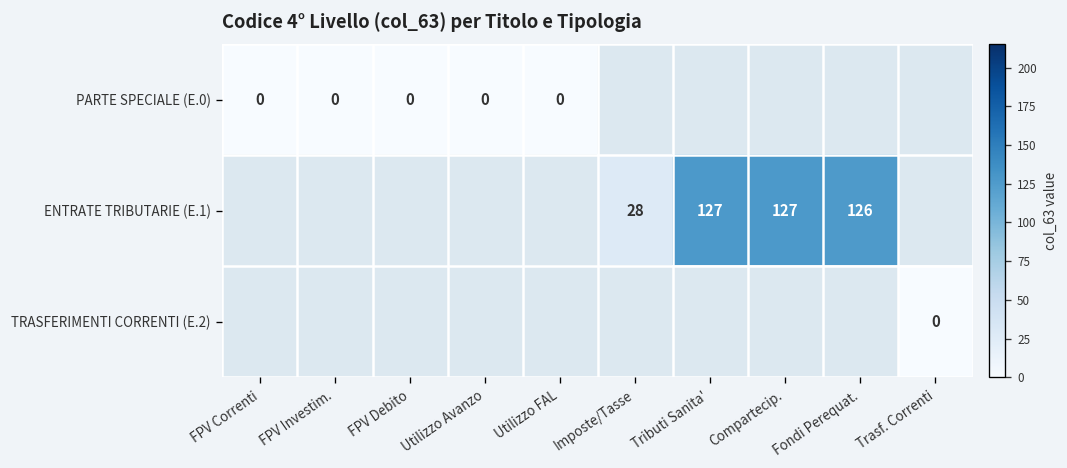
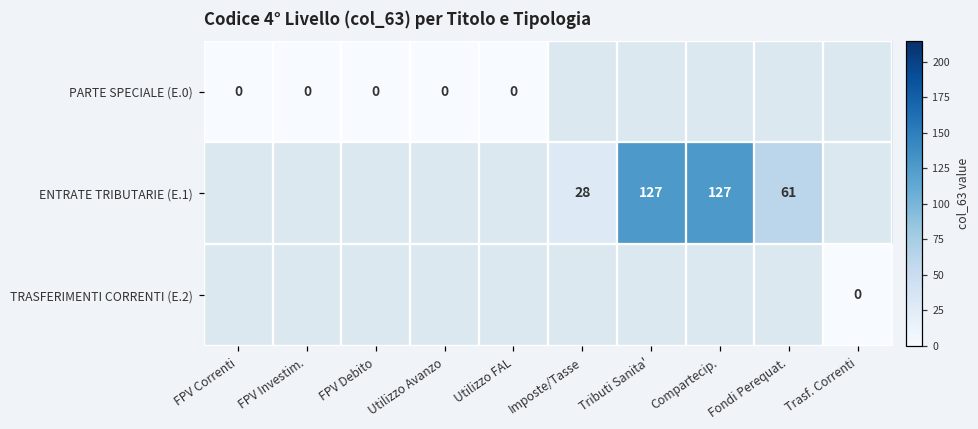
ENTRATE TRIBUTARIE (E.1), Fondi Perequat.: 126 -> 61
